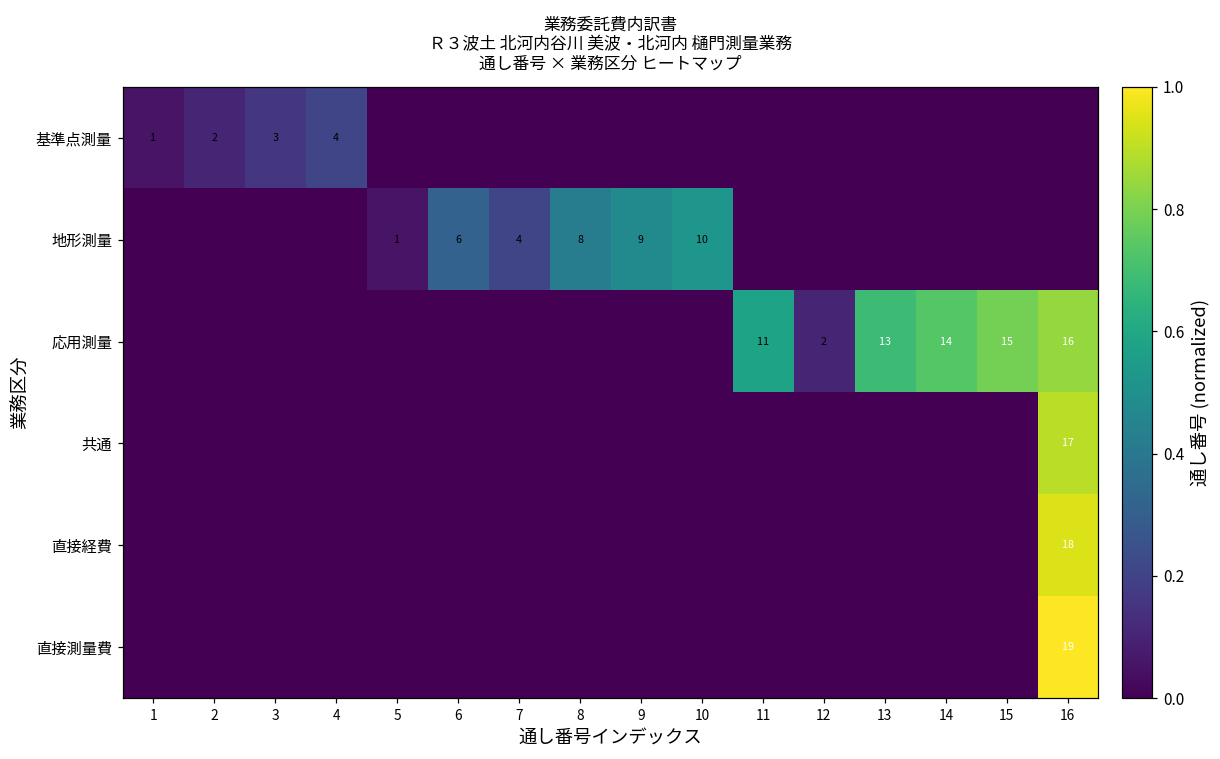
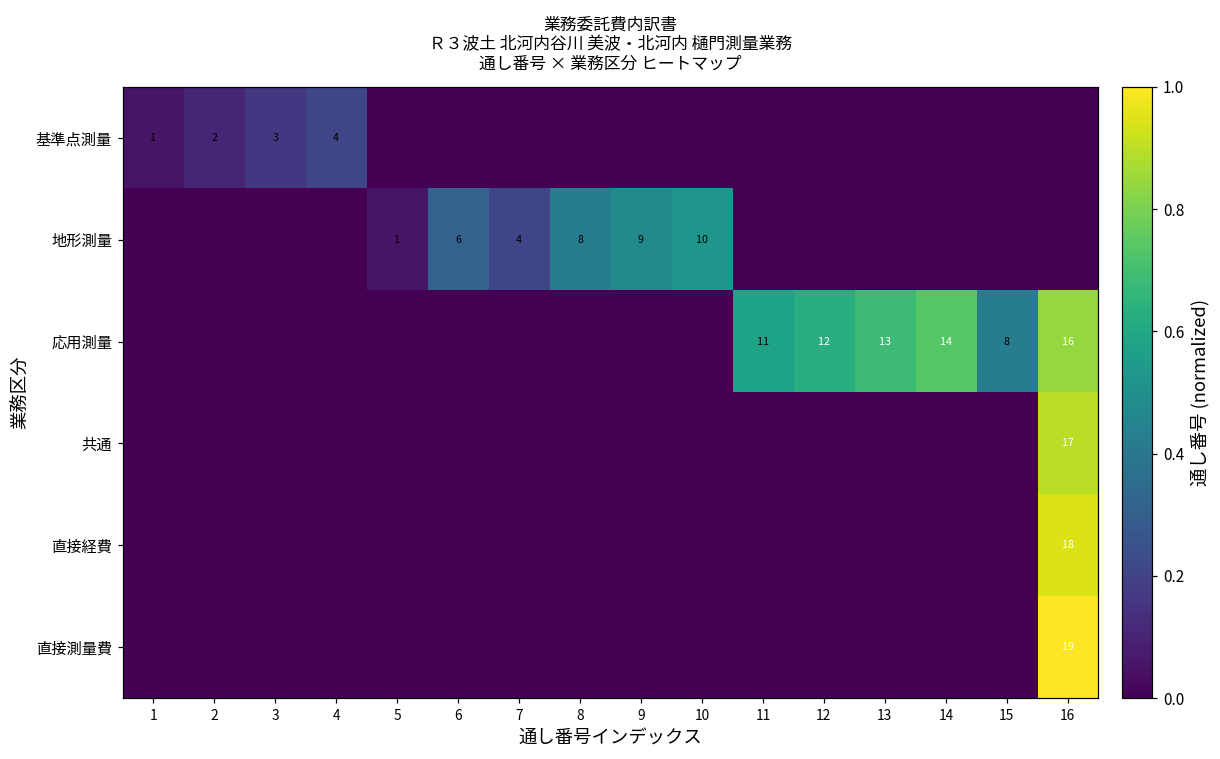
応用測量, 12: 2 -> 12
応用測量, 15: 15 -> 8
